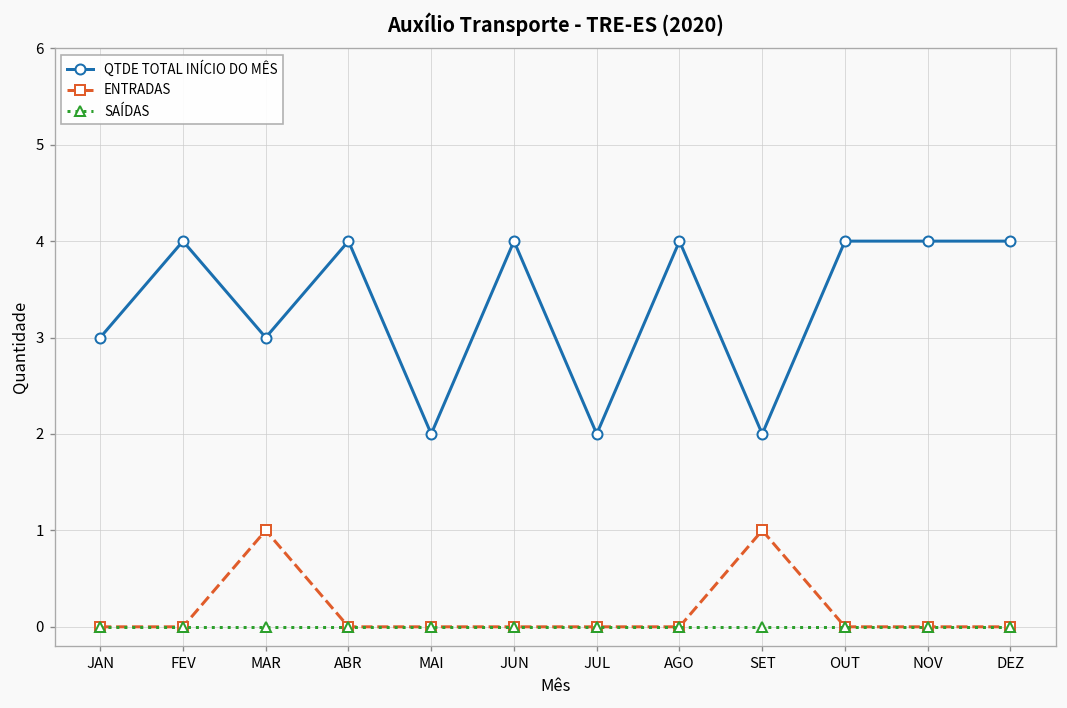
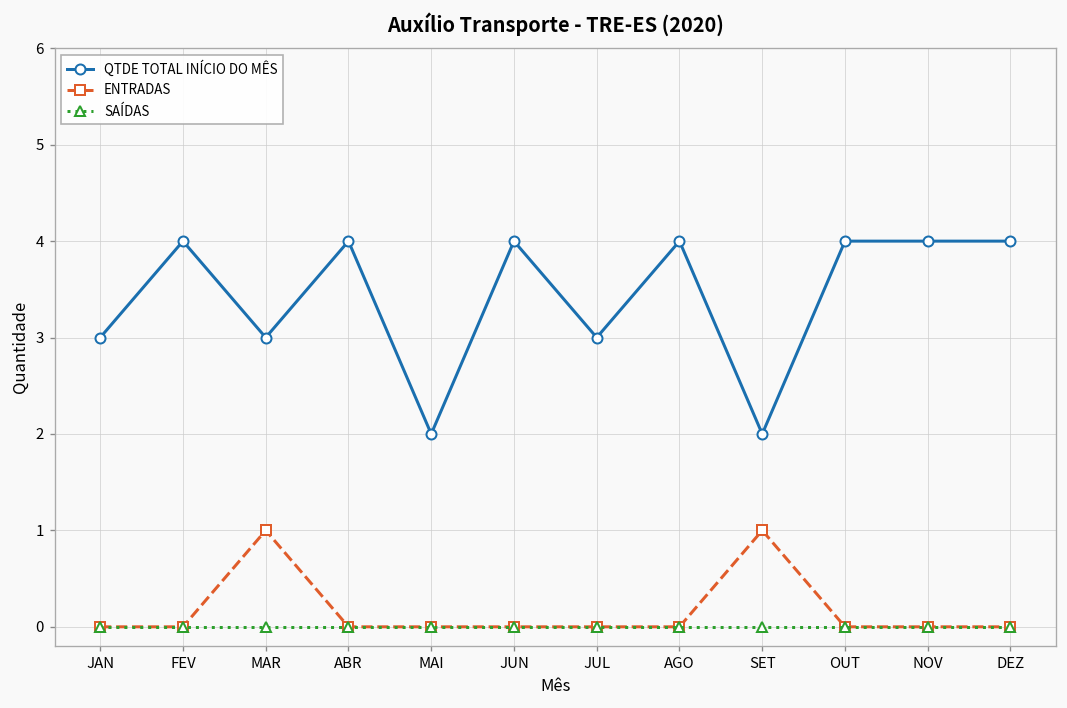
QTDE TOTAL INÍCIO DO MÊS, JUL: 2 -> 3
